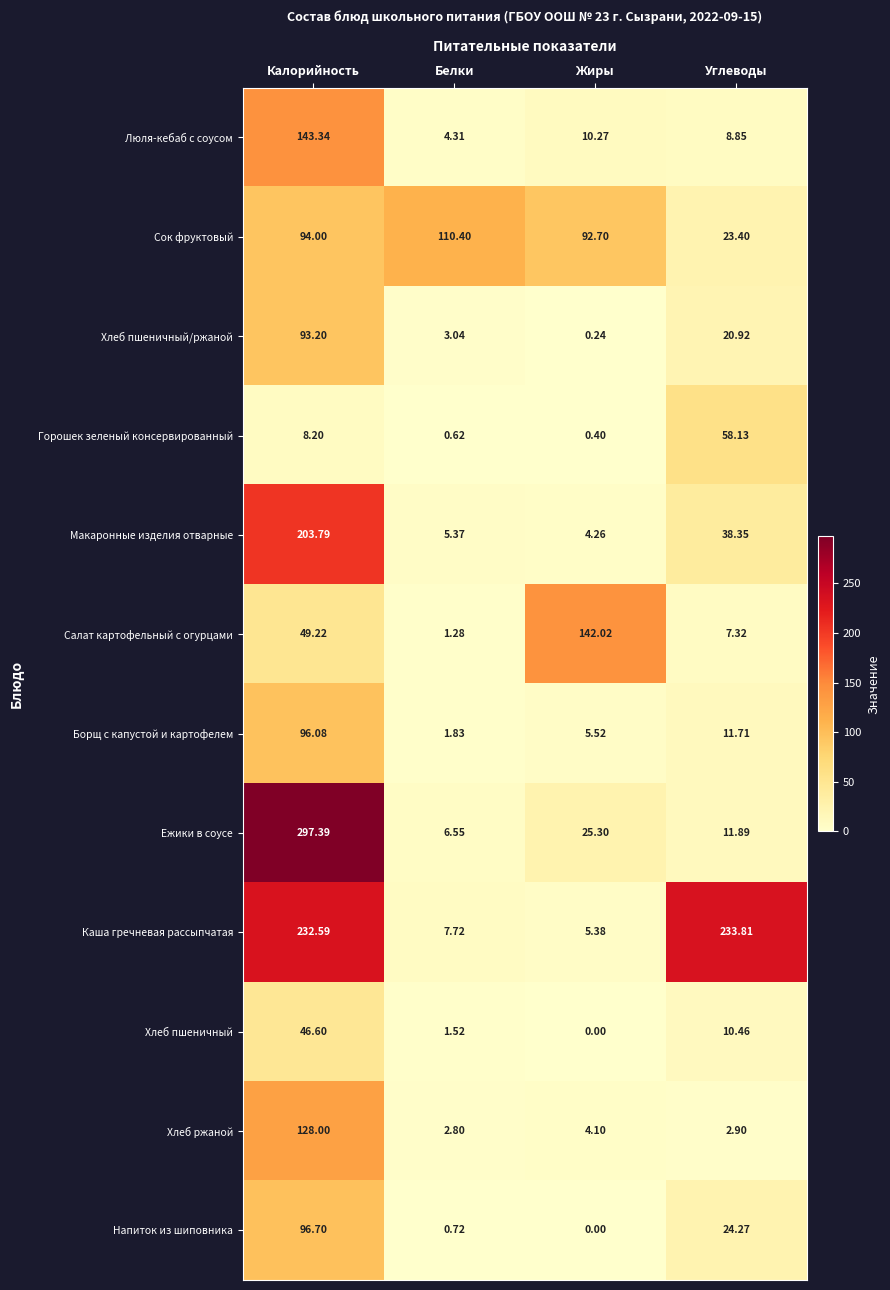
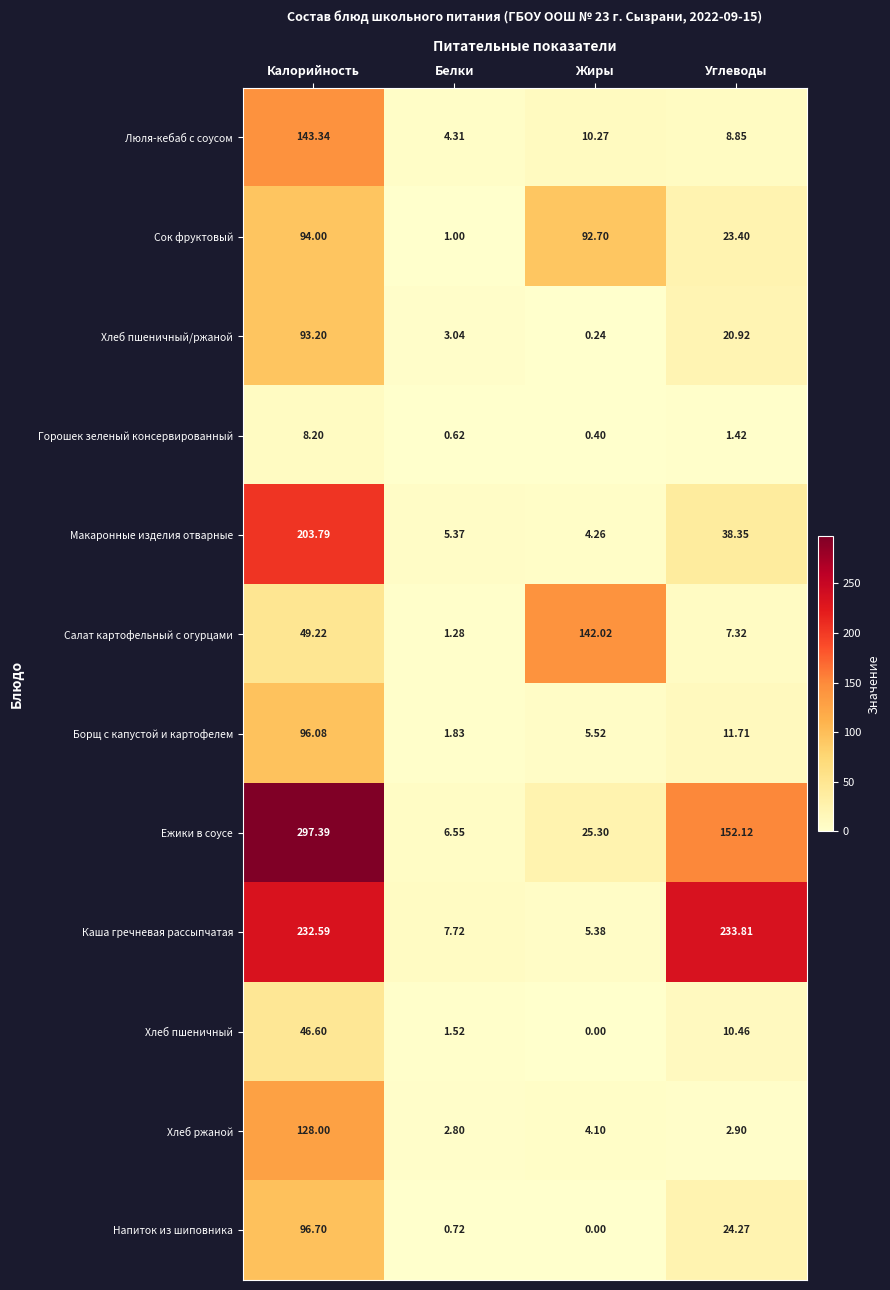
Сок фруктовый, Белки: 110.40 -> 1.00
Горошек зеленый консервированный, Углеводы: 58.13 -> 1.42
Ежики в соусе, Углеводы: 11.89 -> 152.12
